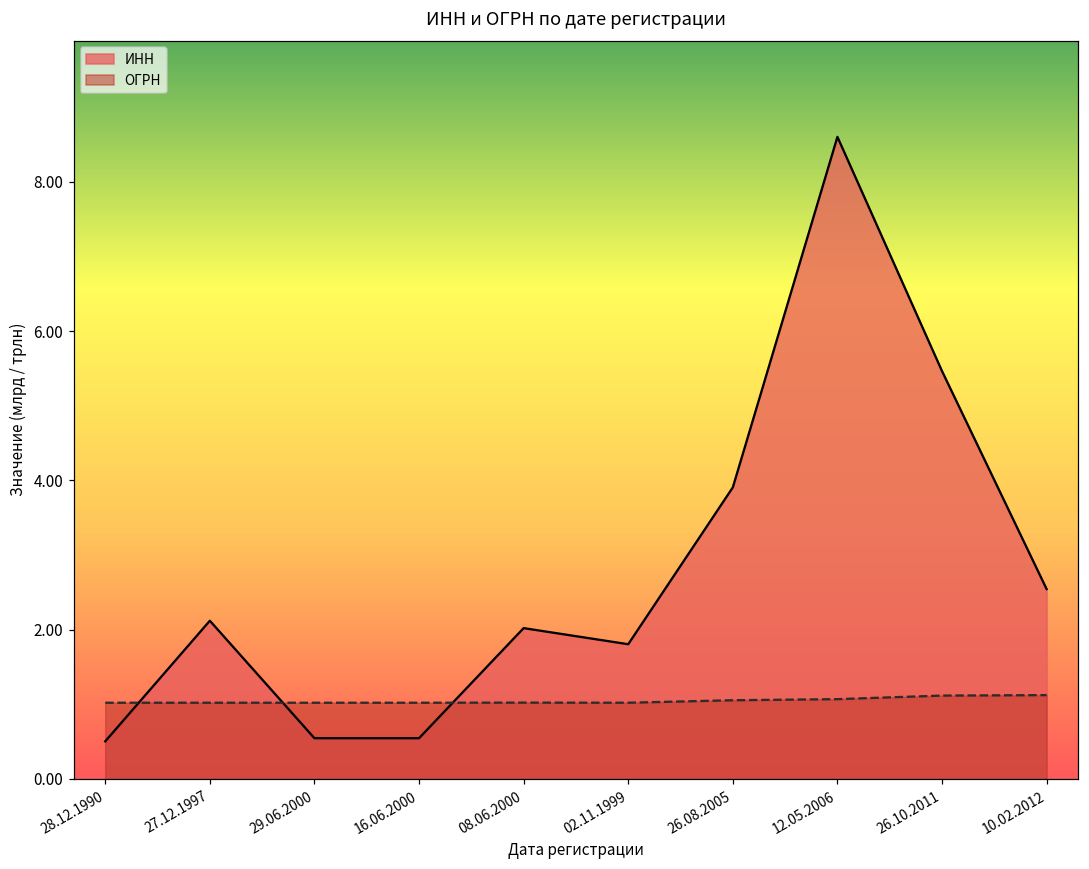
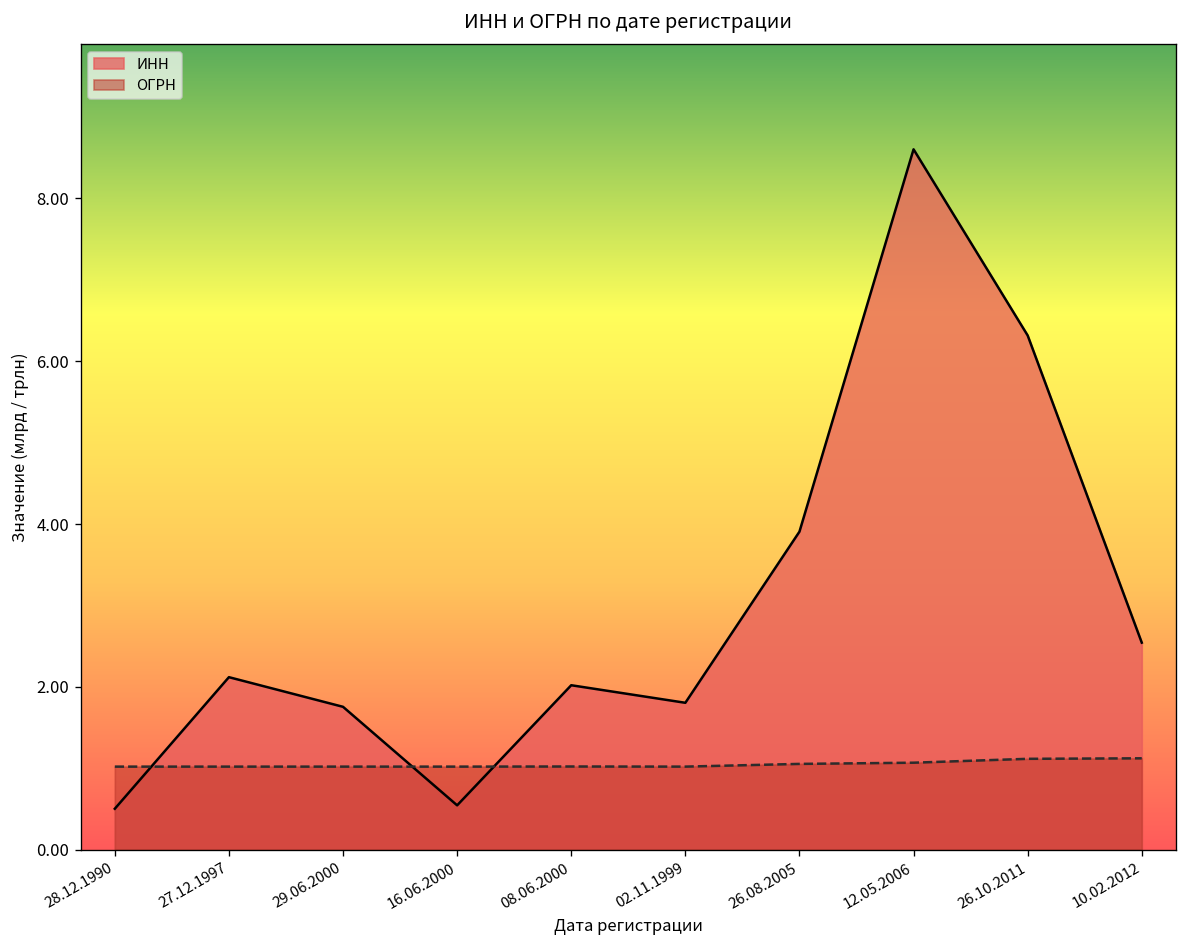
ИНН, 29.06.2000: 0.5 -> 1.8
ИНН, 26.10.2011: 5.5 -> 6.3
